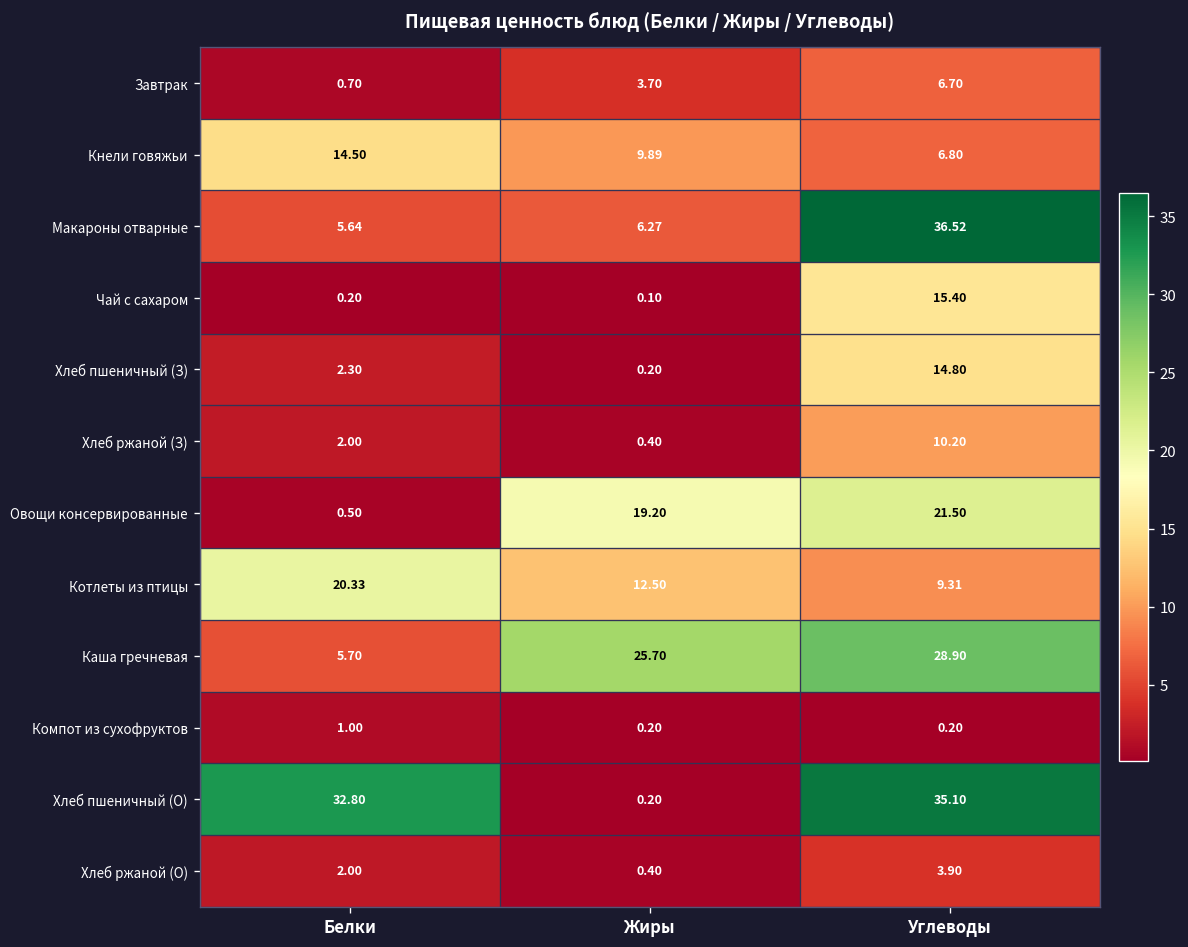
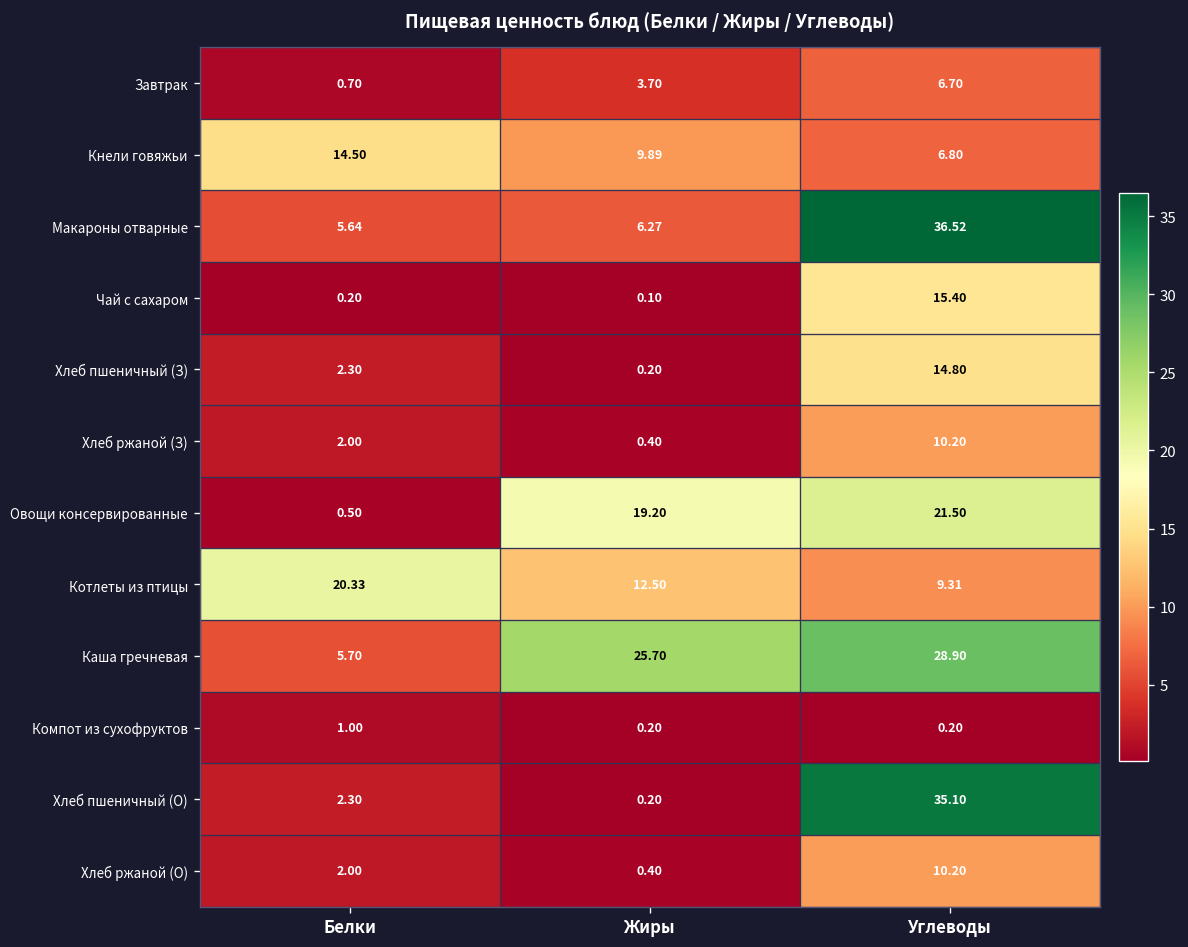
Хлеб пшеничный (О), Белки: 32.80 -> 2.30
Хлеб ржаной (О), Углеводы: 3.90 -> 10.20
